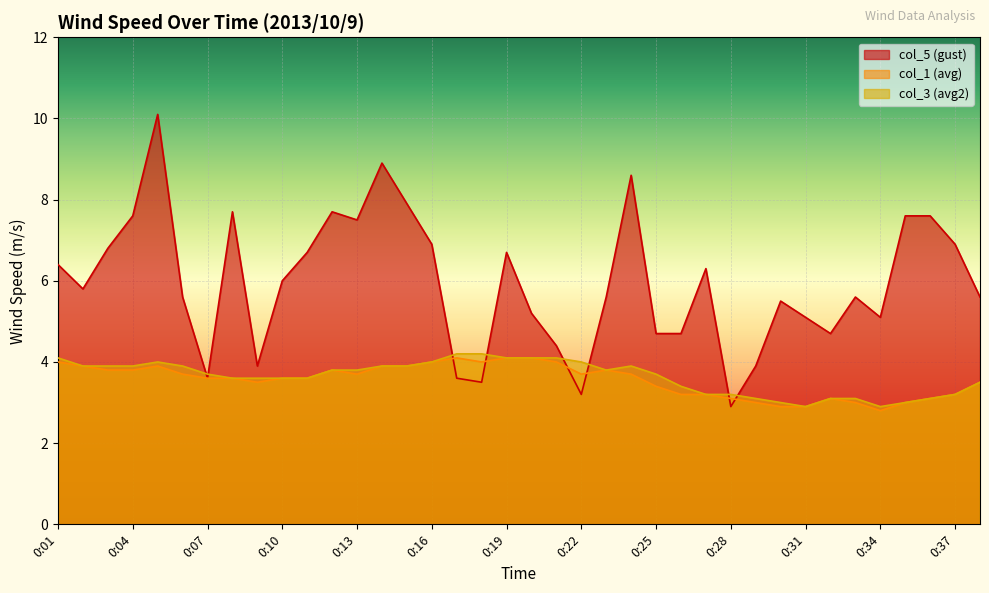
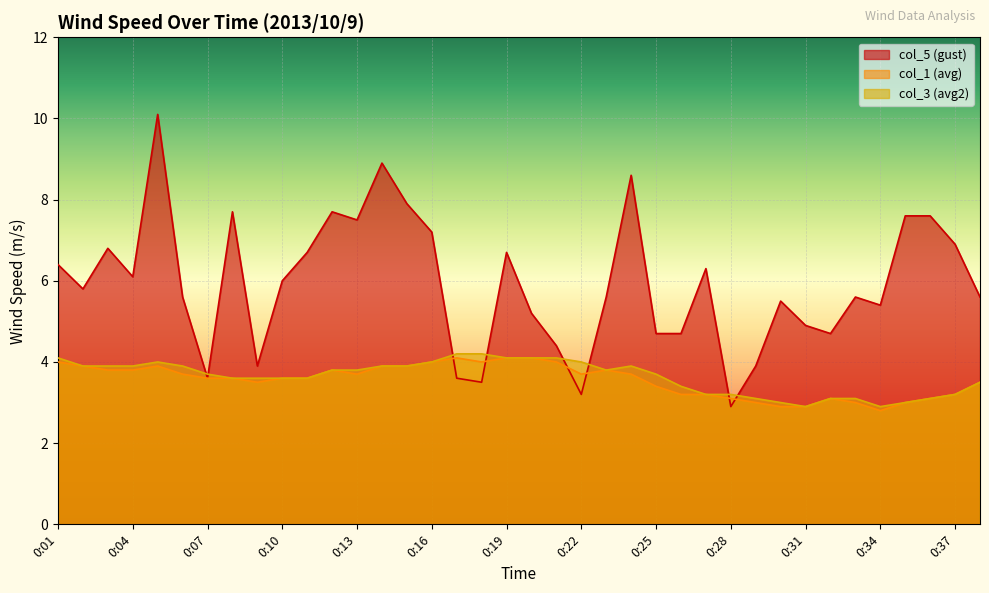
col_5 (gust), 0:04: 7.6 -> 6.1
col_5 (gust), 0:16: 6.9 -> 7.2
col_5 (gust), 0:31: 5.1 -> 4.9
col_5 (gust), 0:34: 5.1 -> 5.4
